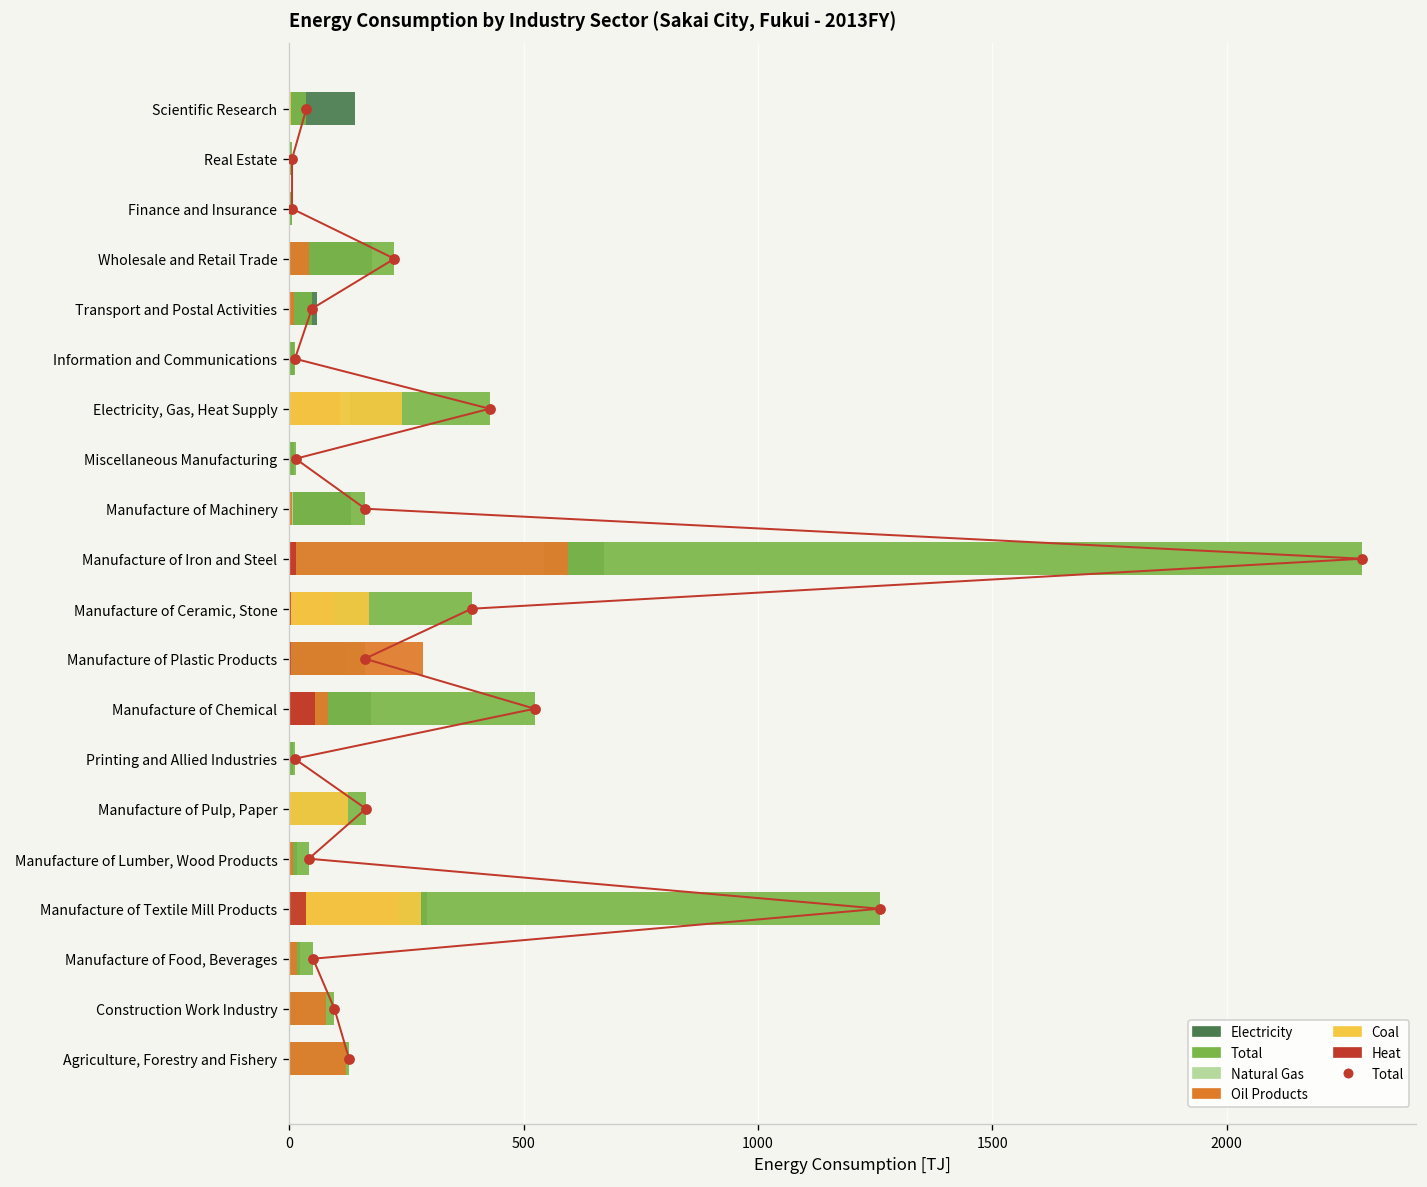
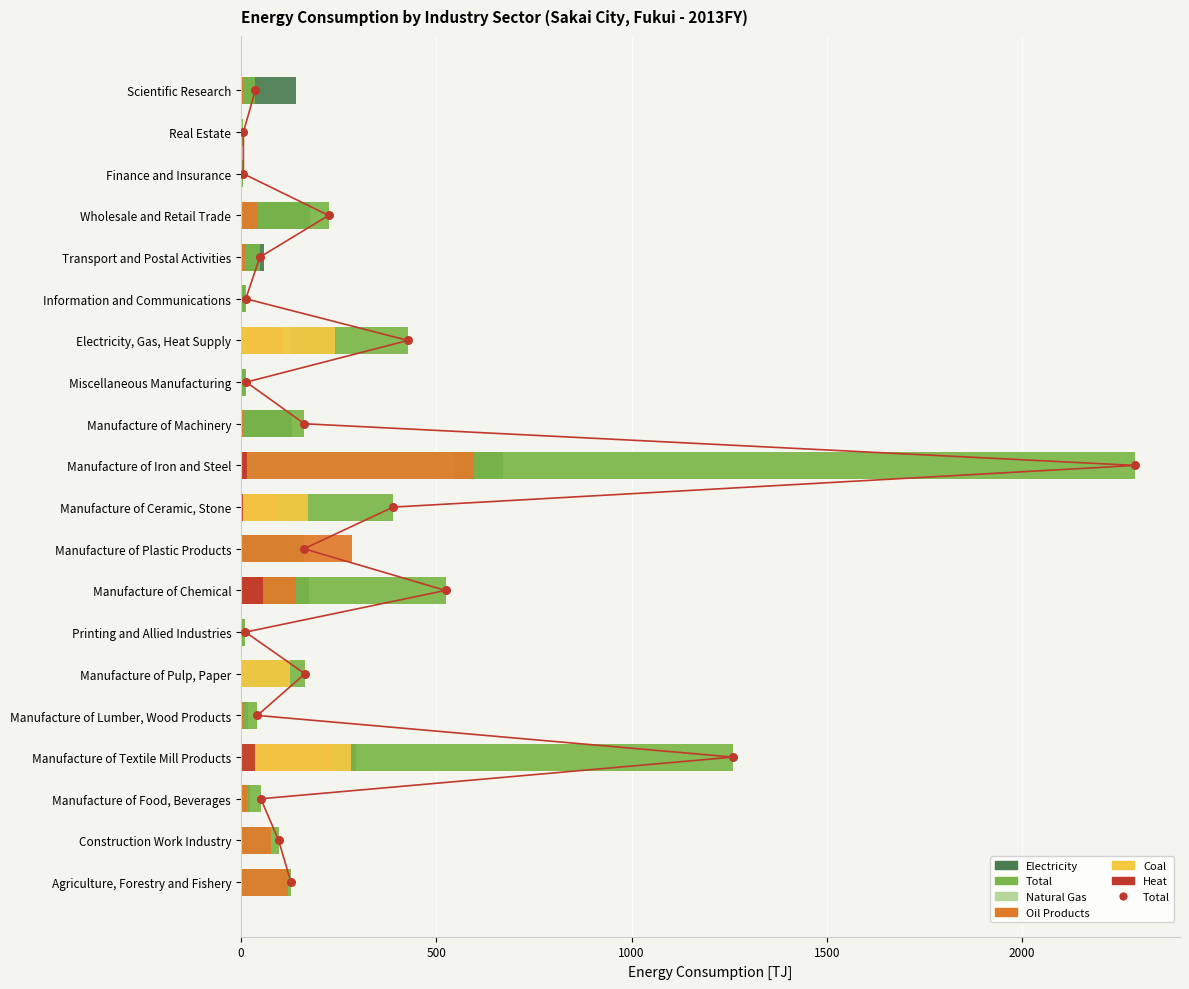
Oil Products, Manufacture of Chemical: 80 -> 140
